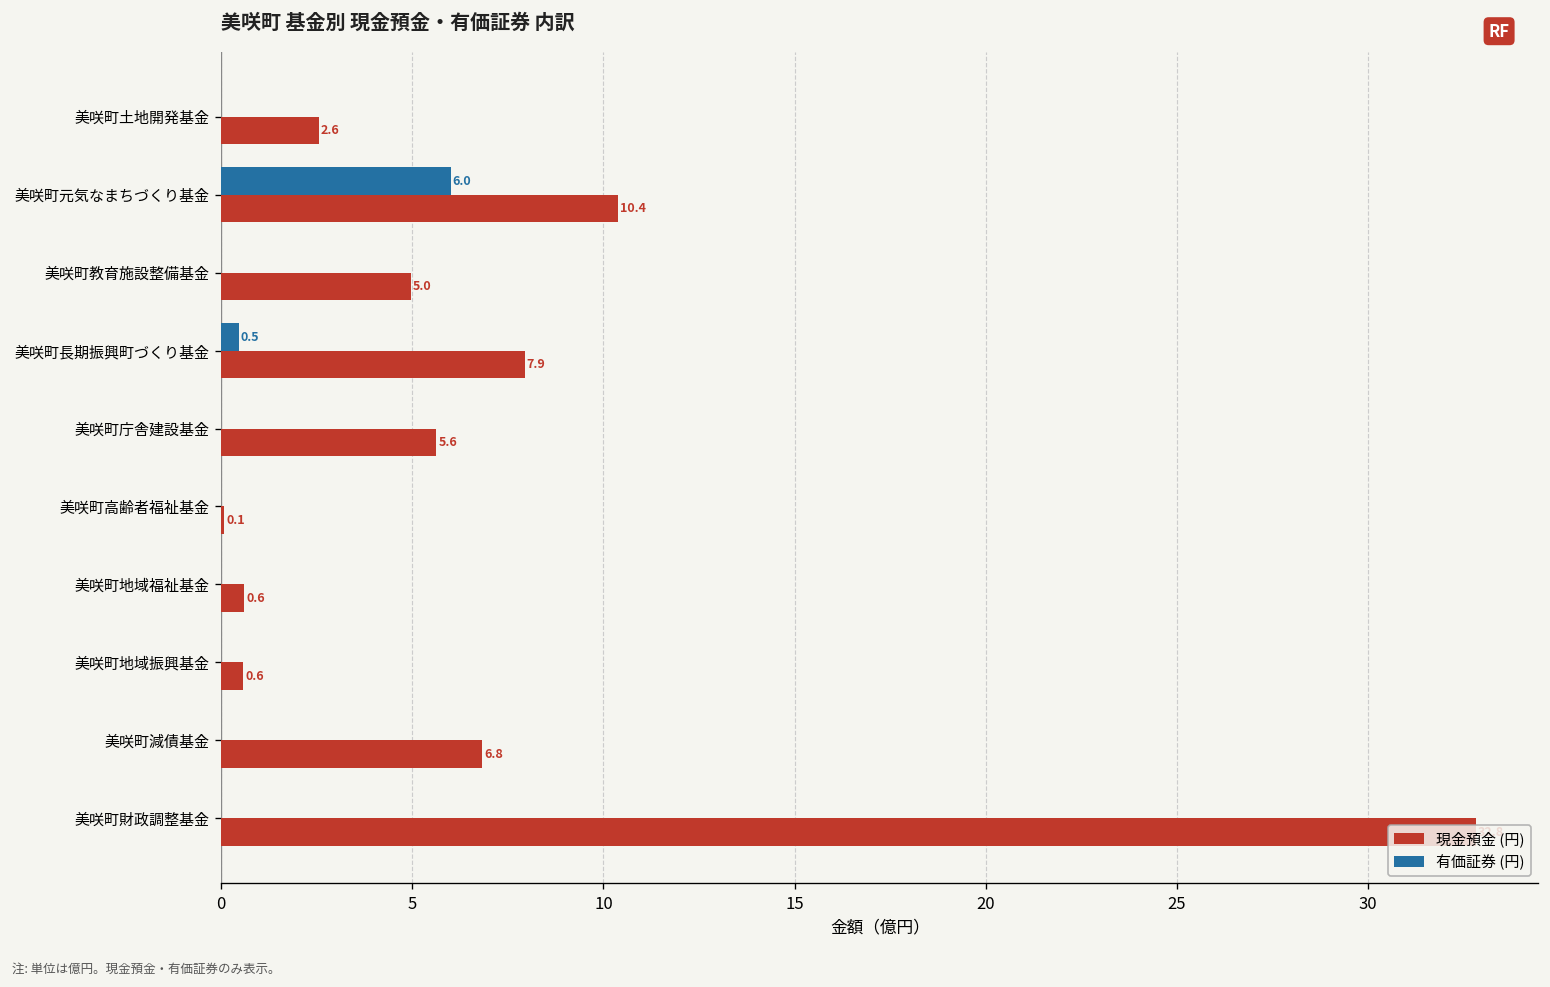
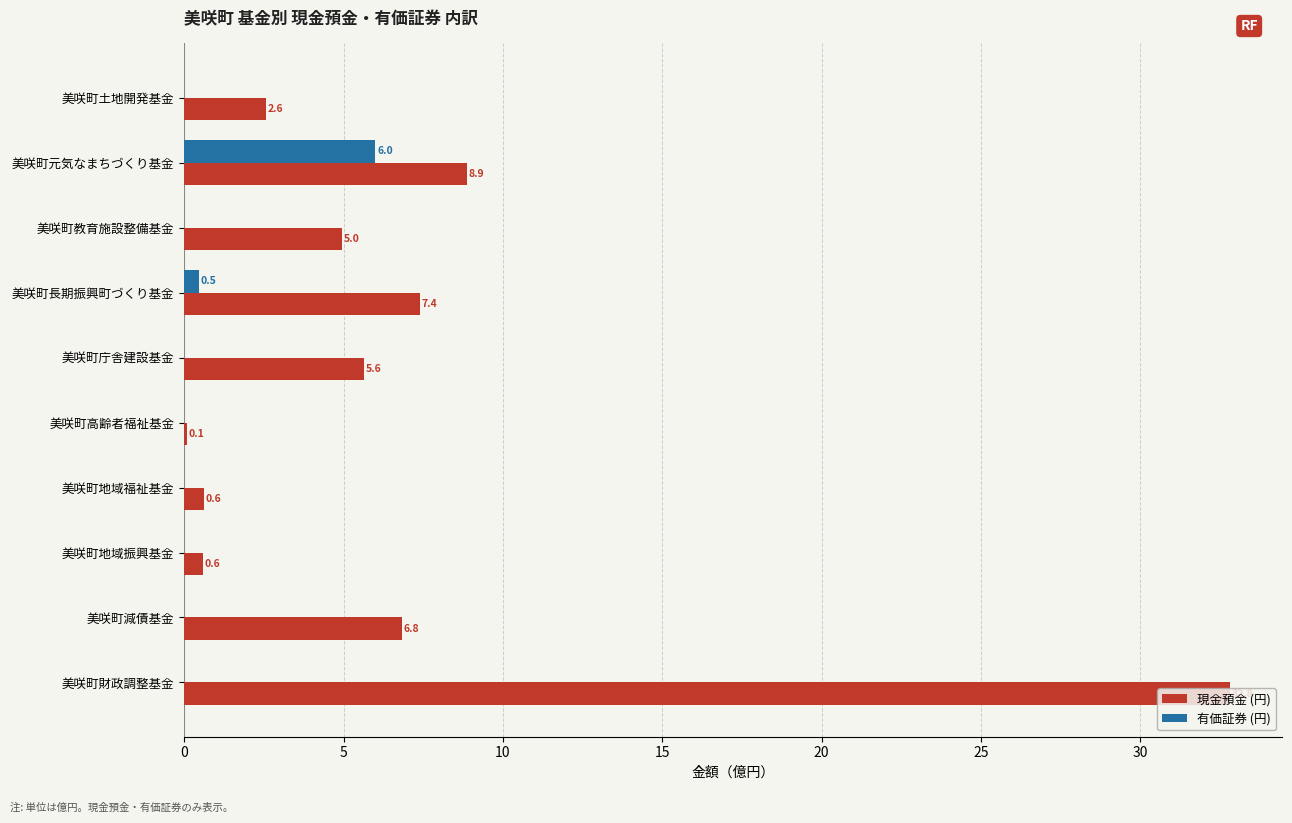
現金預金 (円), 美咲町元気なまちづくり基金: 10.4 -> 8.9
現金預金 (円), 美咲町長期振興町づくり基金: 7.9 -> 7.4
